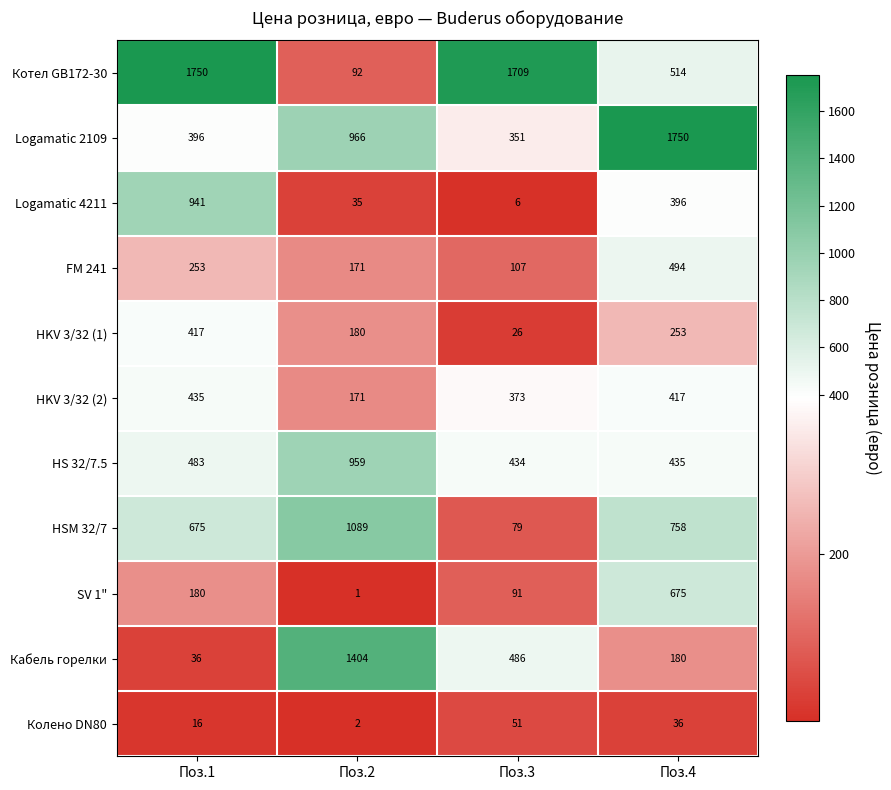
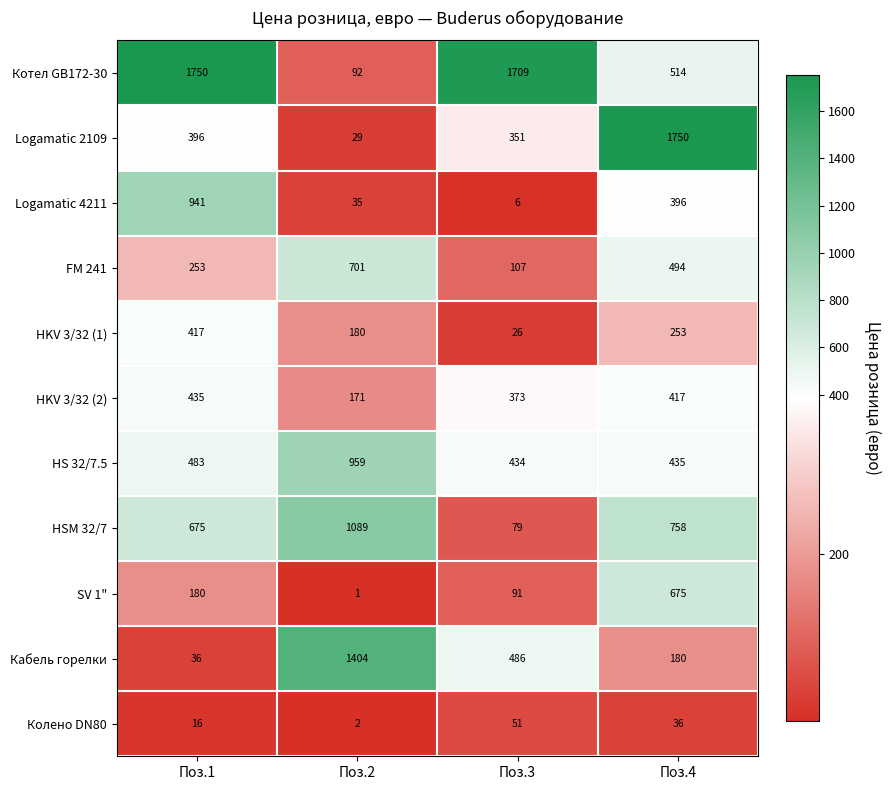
Logamatic 2109, Поз.2: 966 -> 29
FM 241, Поз.2: 171 -> 701
